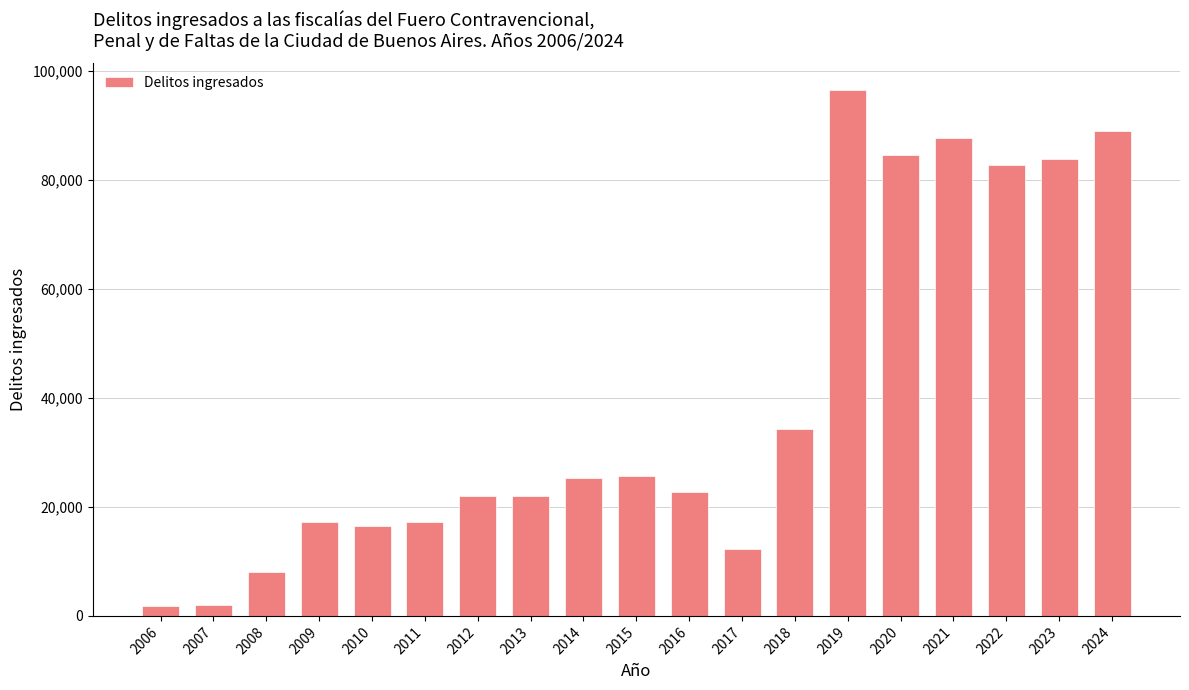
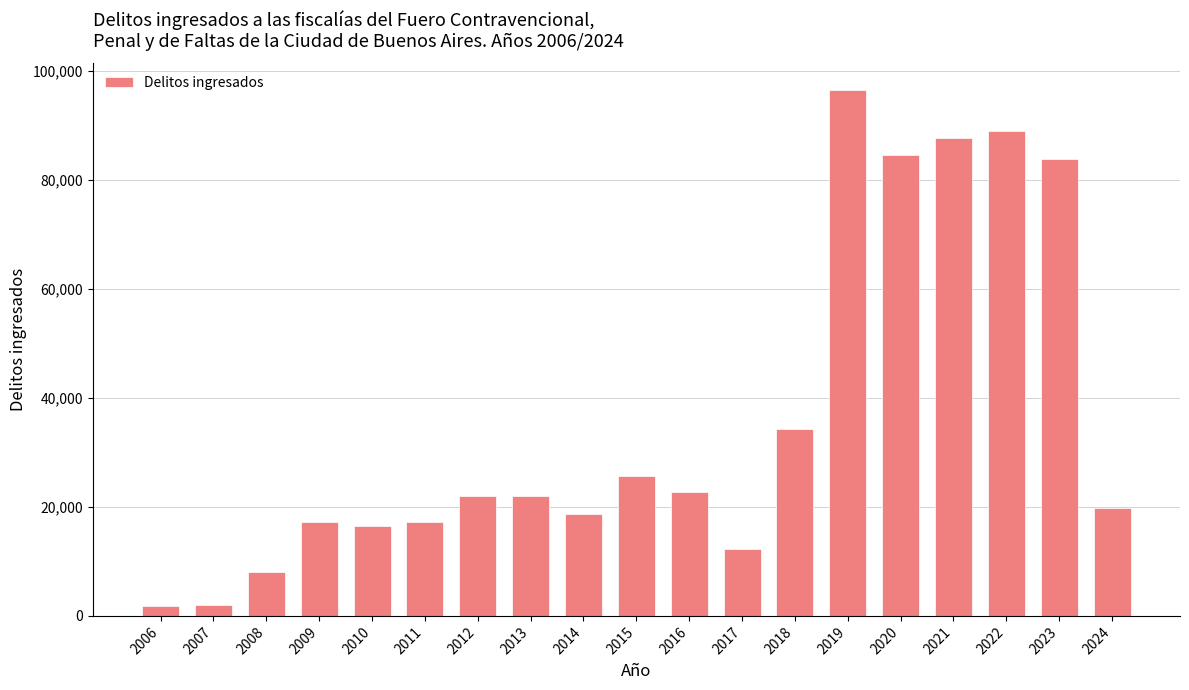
2014: 25,000 -> 19,000
2022: 83,000 -> 89,000
2024: 89,000 -> 20,000
